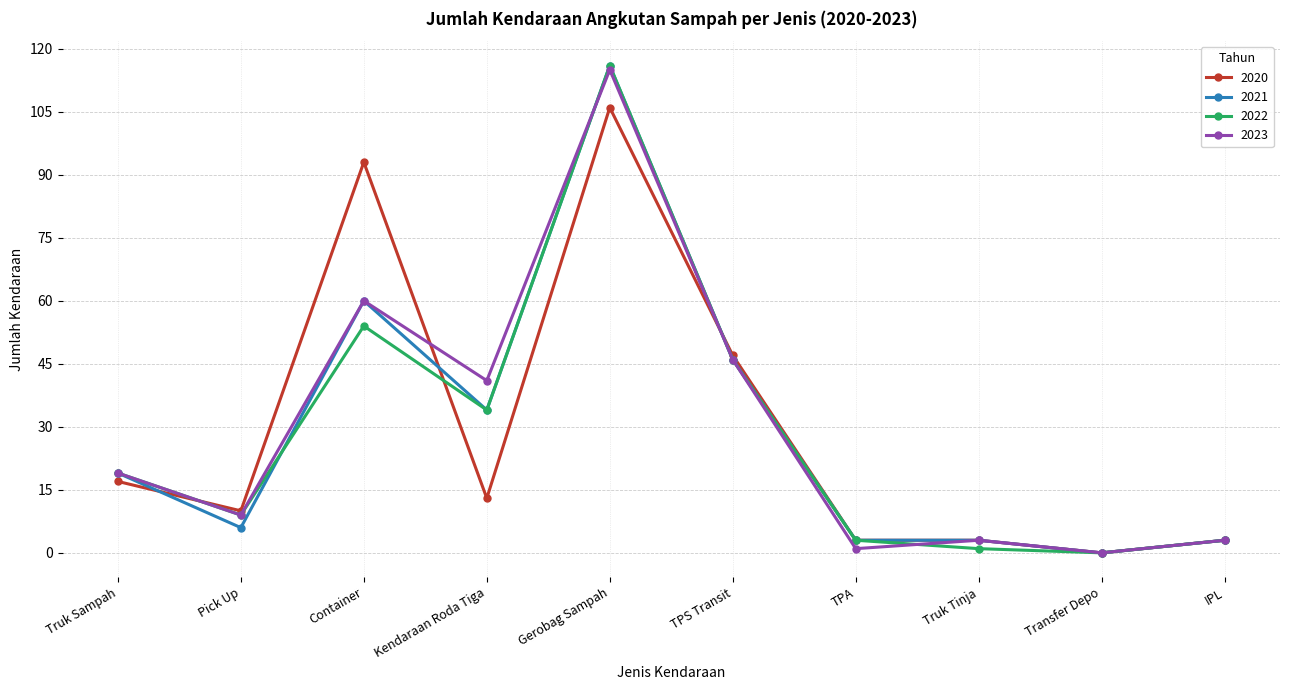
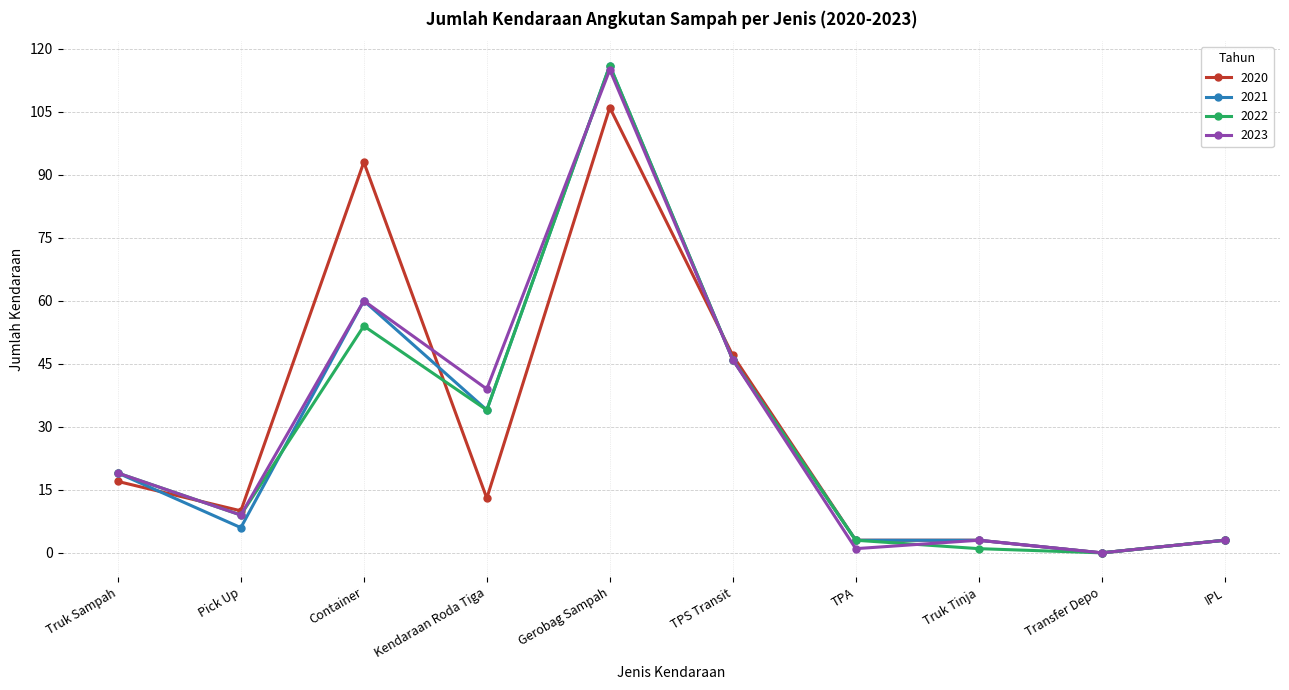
2023, Kendaraan Roda Tiga: 41 -> 39
